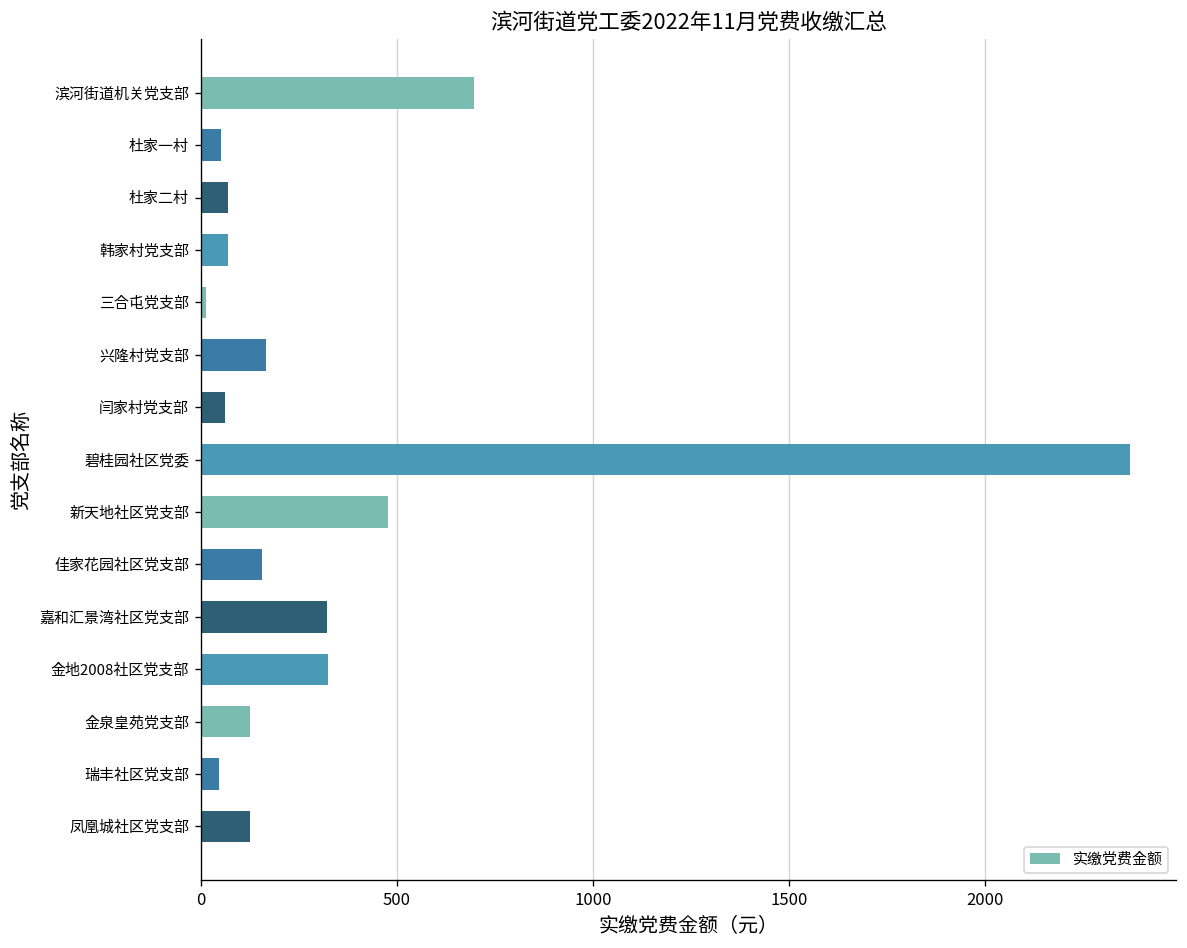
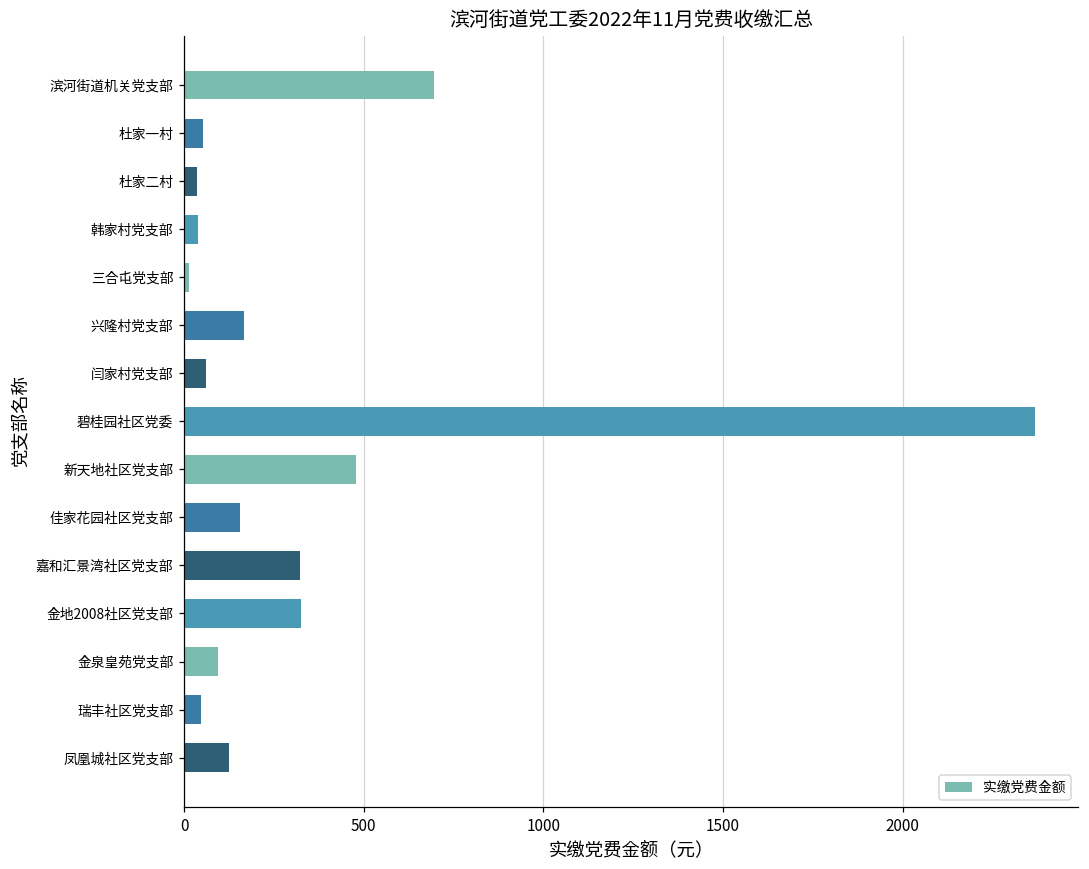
杜家二村: 70 -> 40
韩家村党支部: 70 -> 40
金泉皇苑党支部: 130 -> 100
